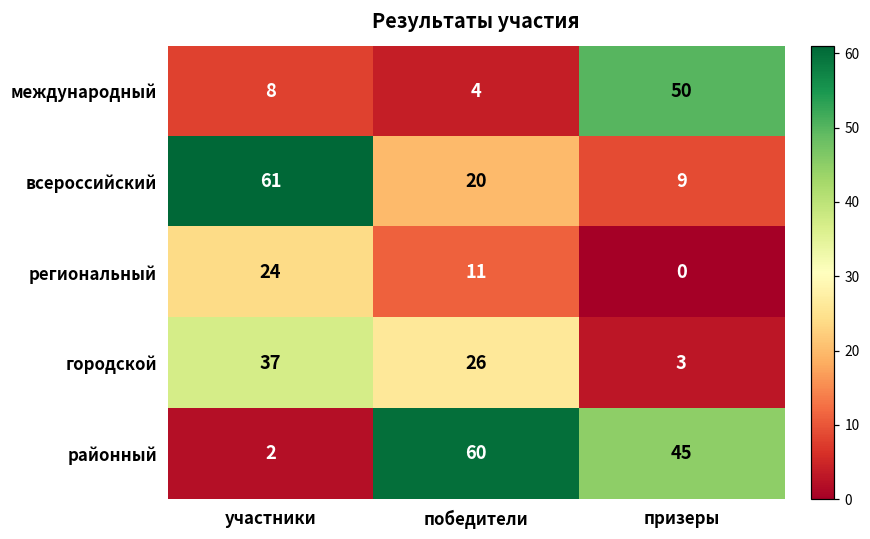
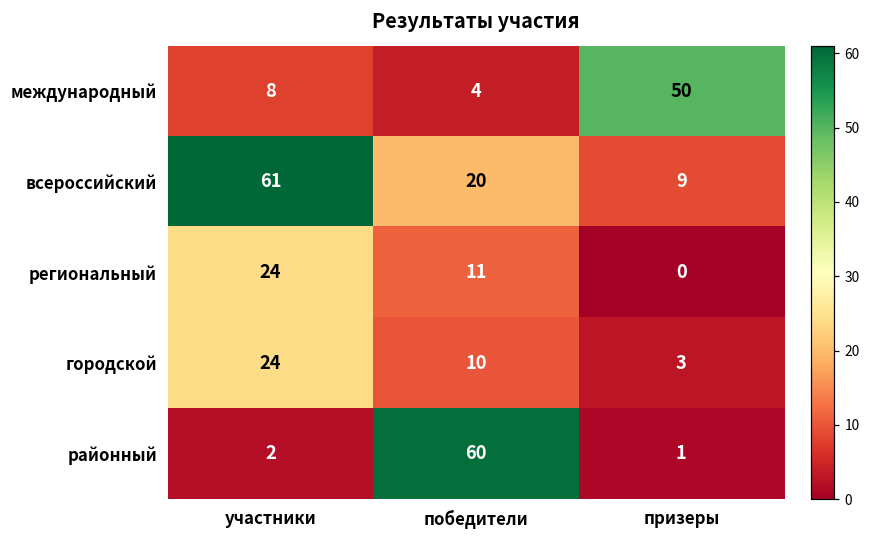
городской, участники: 37 -> 24
городской, победители: 26 -> 10
районный, призеры: 45 -> 1
